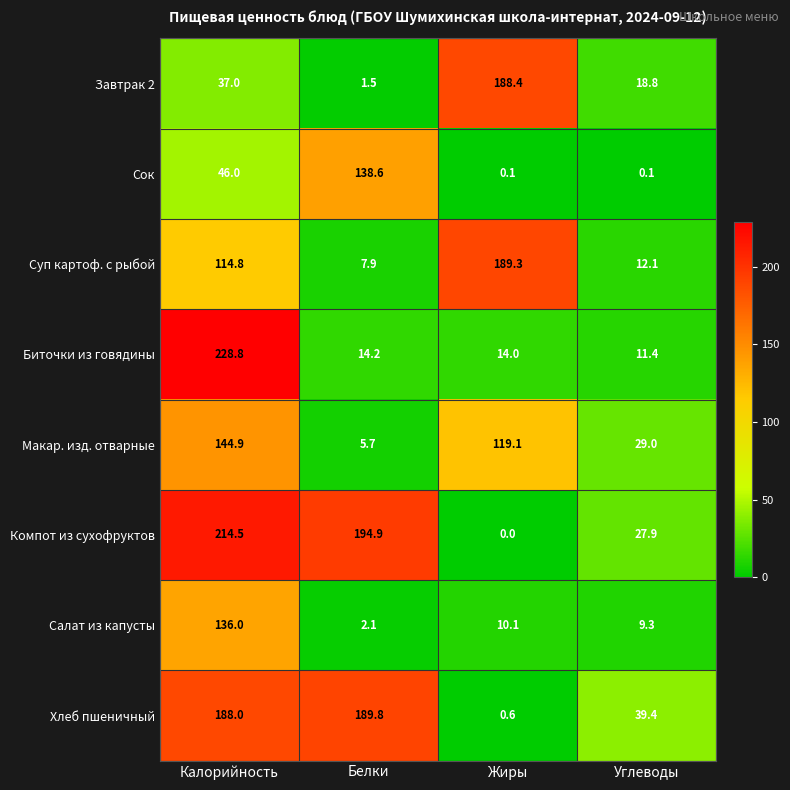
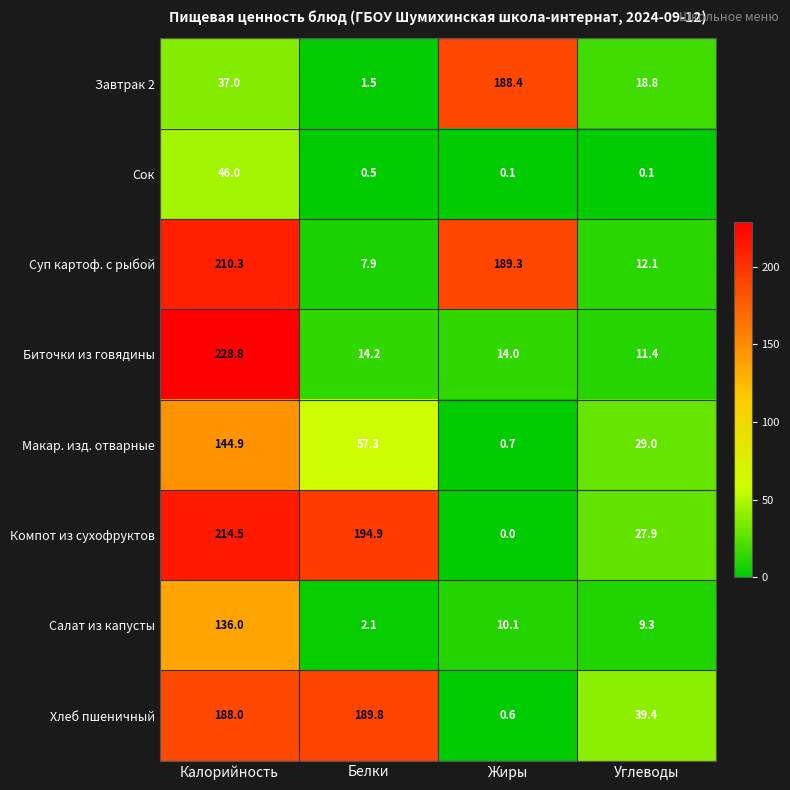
Сок, Белки: 138.6 -> 0.5
Суп картоф. с рыбой, Калорийность: 114.8 -> 210.3
Макар. изд. отварные, Белки: 5.7 -> 57.3
Макар. изд. отварные, Жиры: 119.1 -> 0.7
